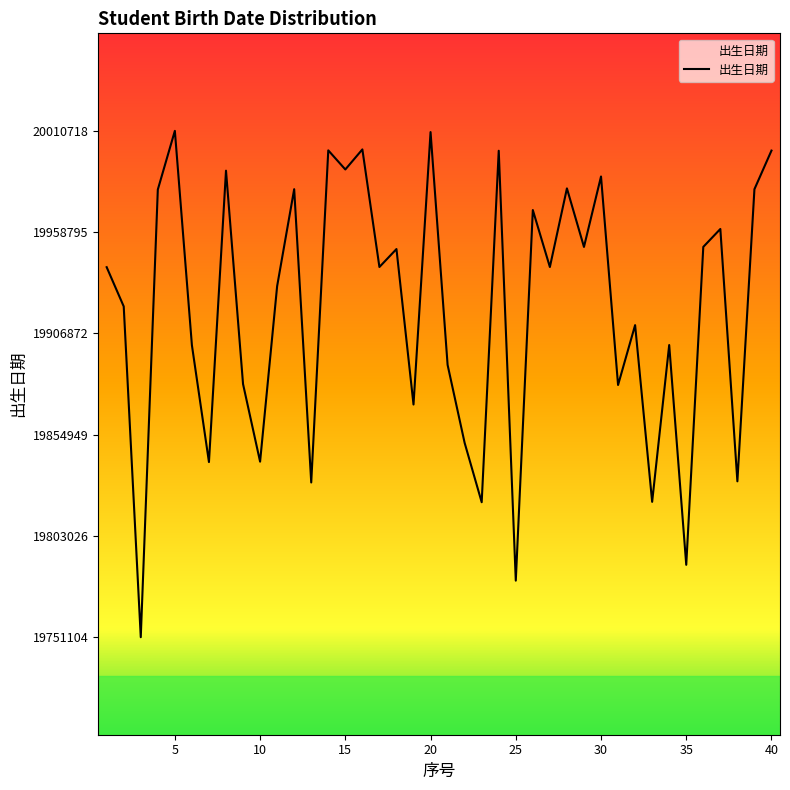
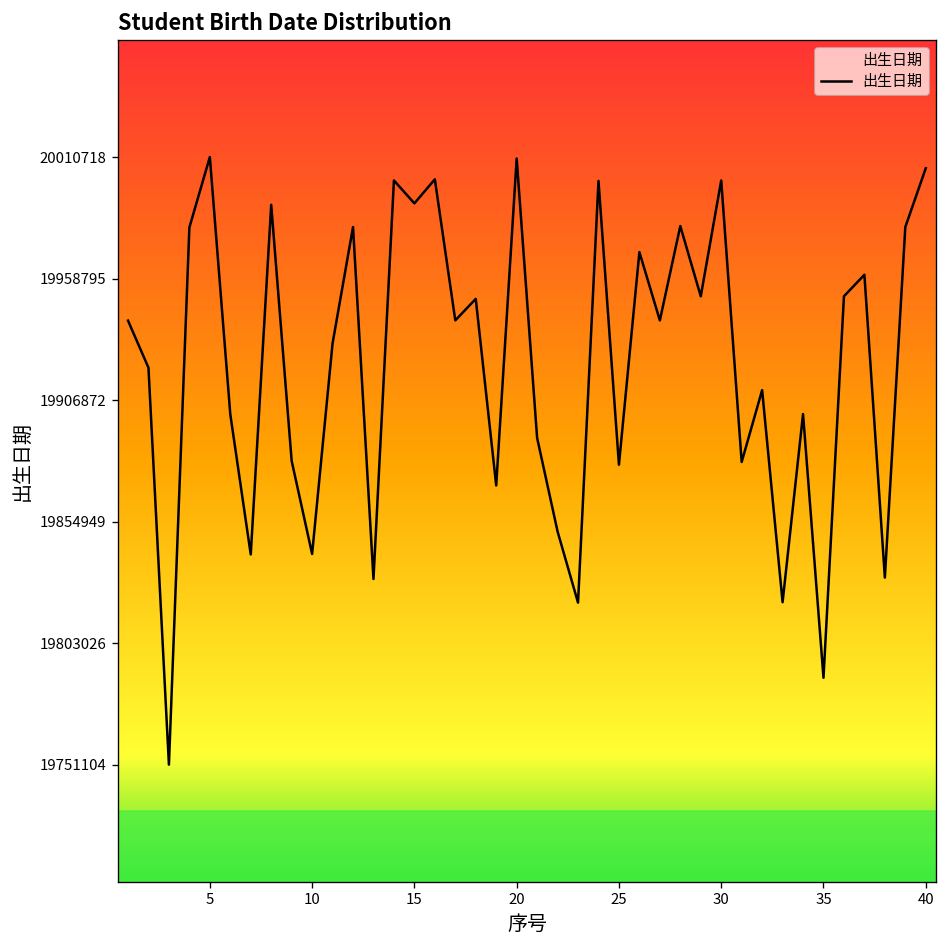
25: 19780000 -> 19879000
30: 19987000 -> 20001000
40: 20001000 -> 20006000
